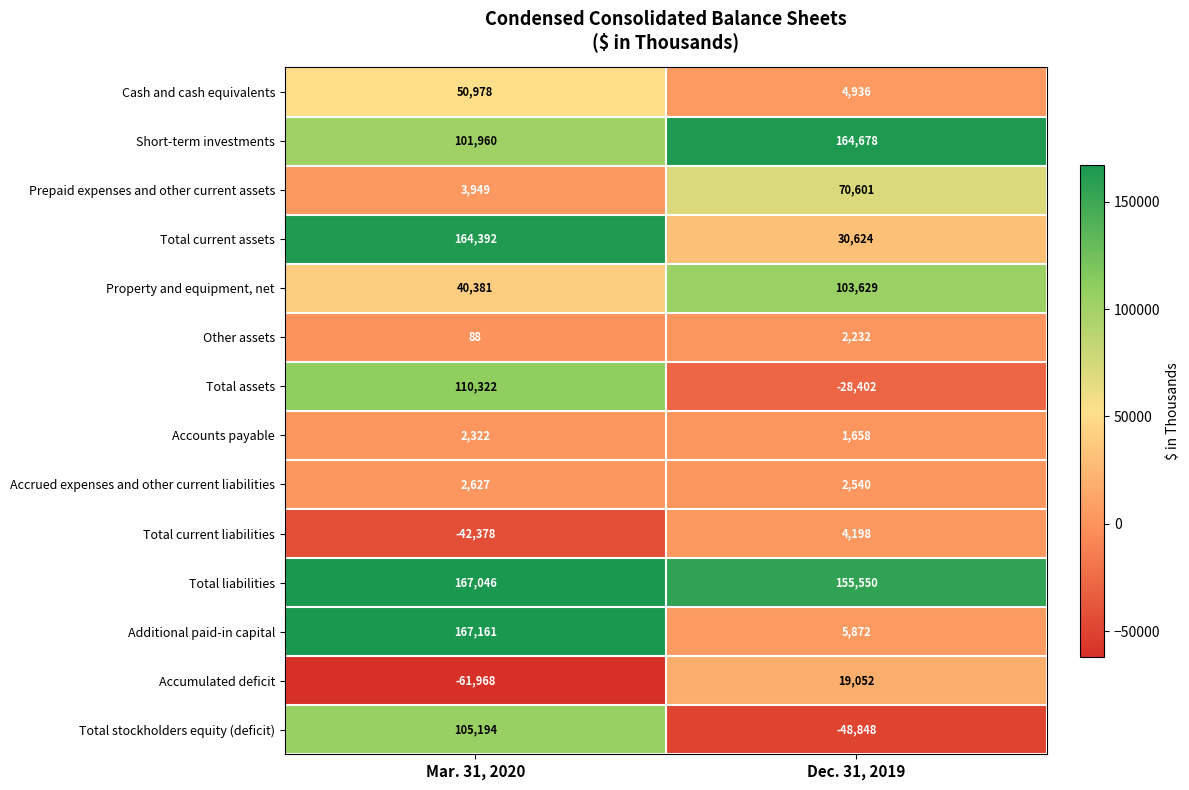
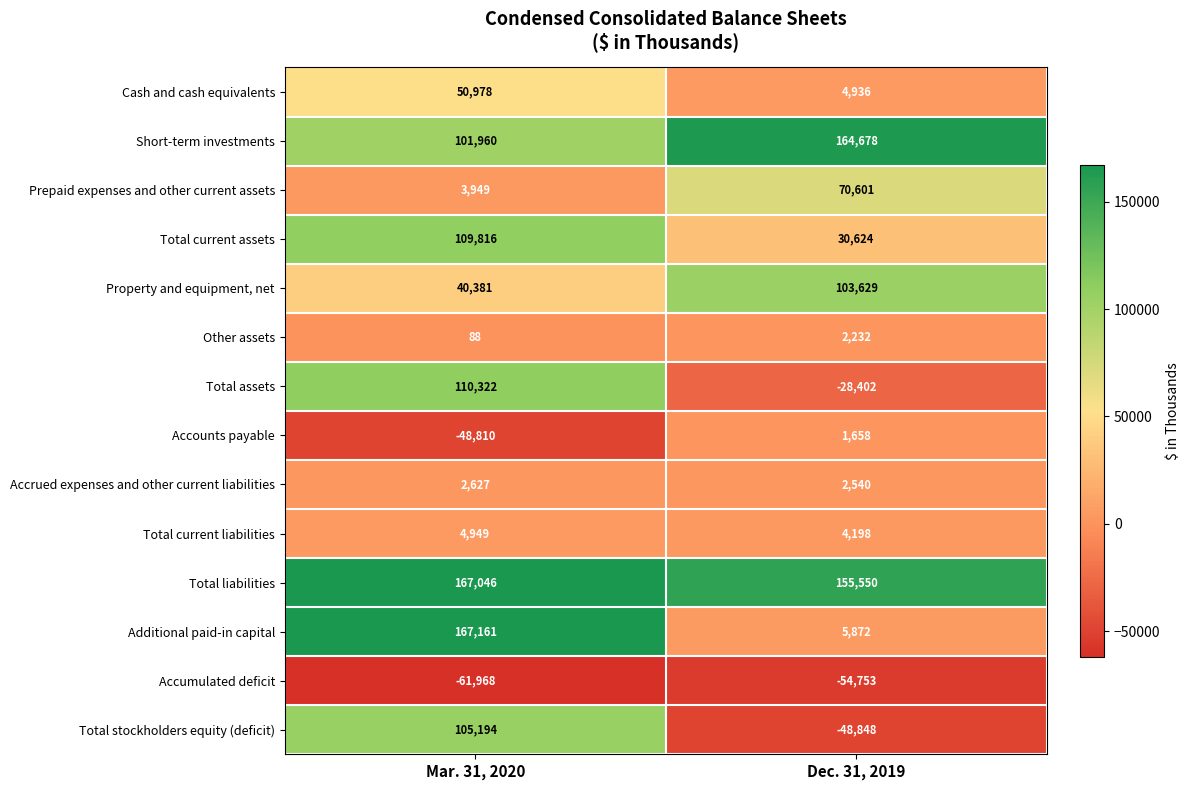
Total current assets, Mar. 31, 2020: 164,392 -> 109,816
Accounts payable, Mar. 31, 2020: 2,322 -> -48,810
Total current liabilities, Mar. 31, 2020: -42,378 -> 4,949
Accumulated deficit, Dec. 31, 2019: 19,052 -> -54,753
